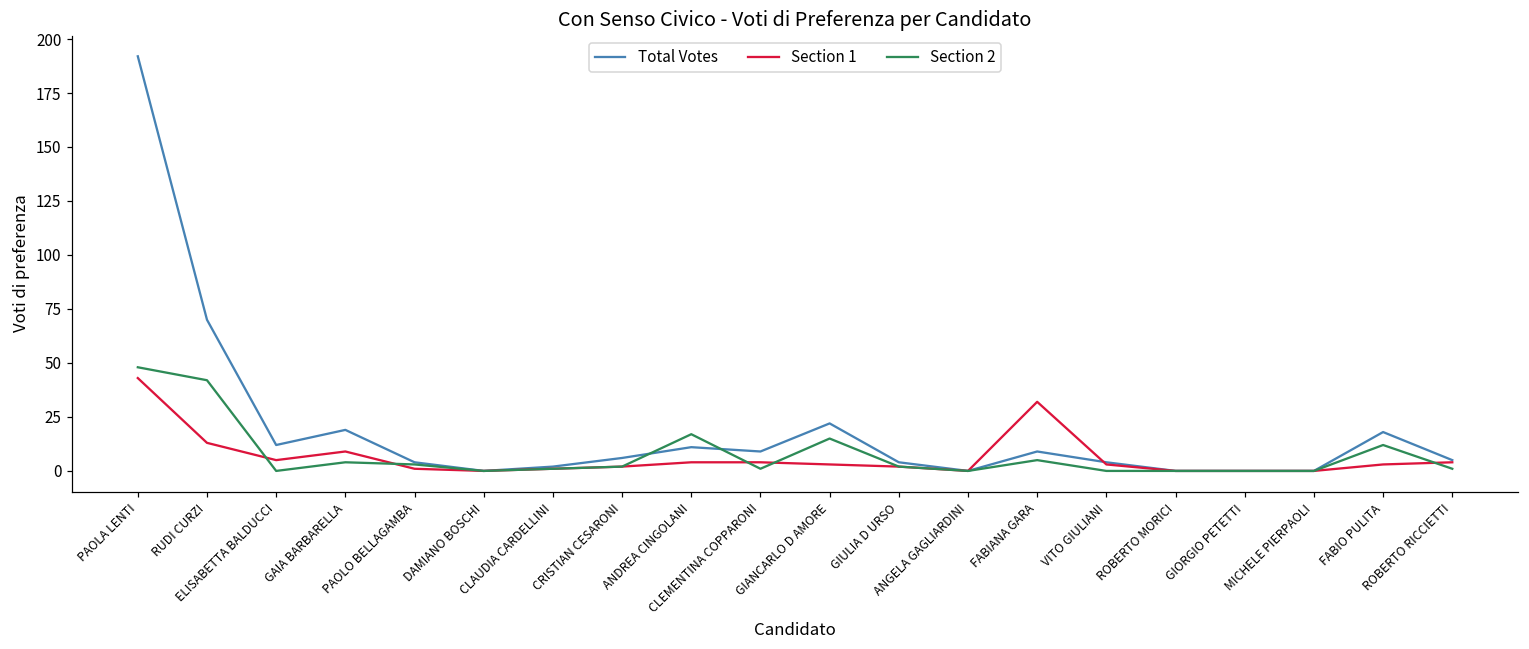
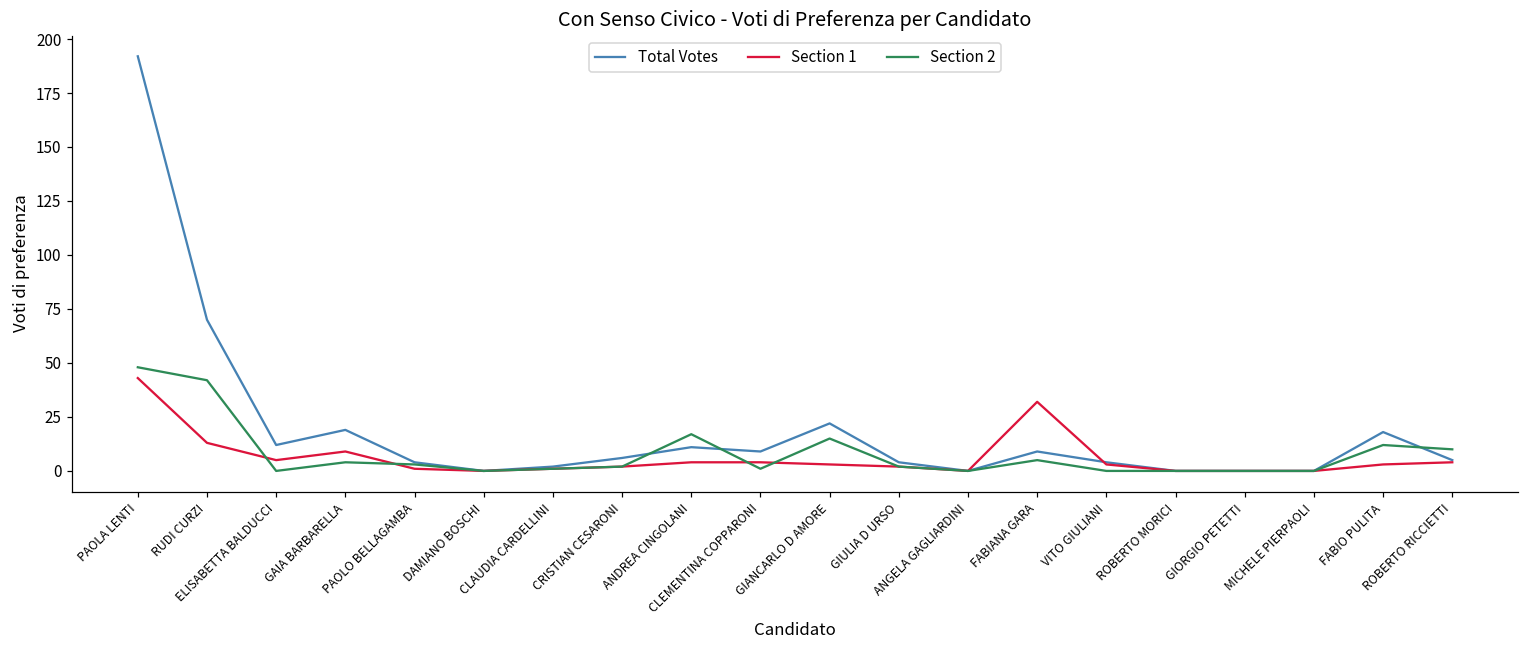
Section 2, ROBERTO RICCIETTI: 1 -> 10
